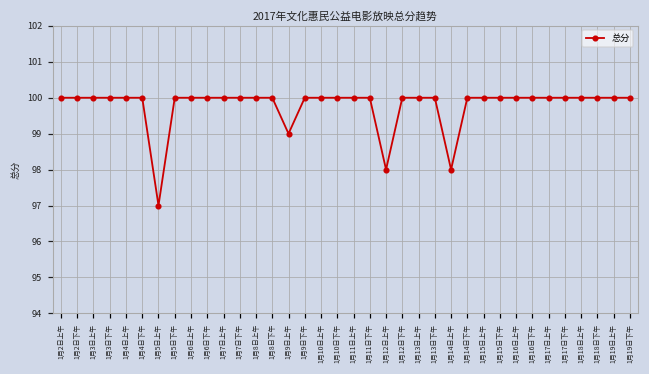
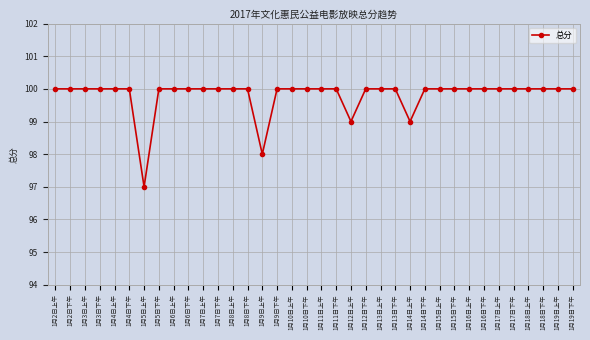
1月9日上午: 99 -> 98
1月12日上午: 98 -> 99
1月14日上午: 98 -> 99
